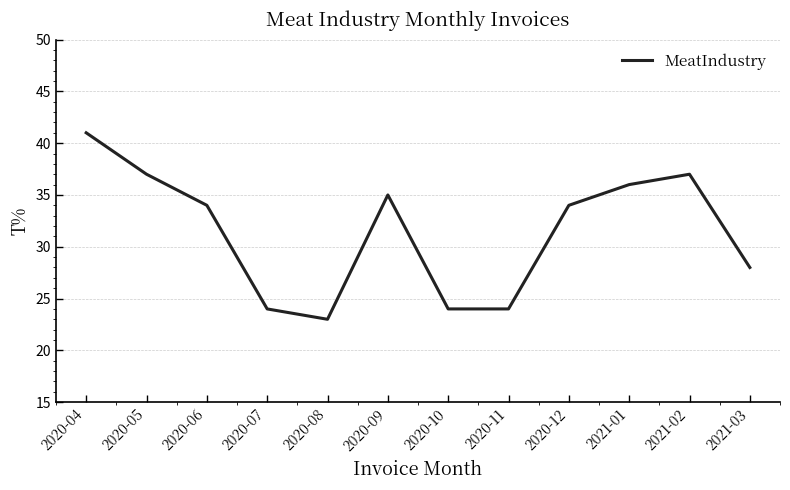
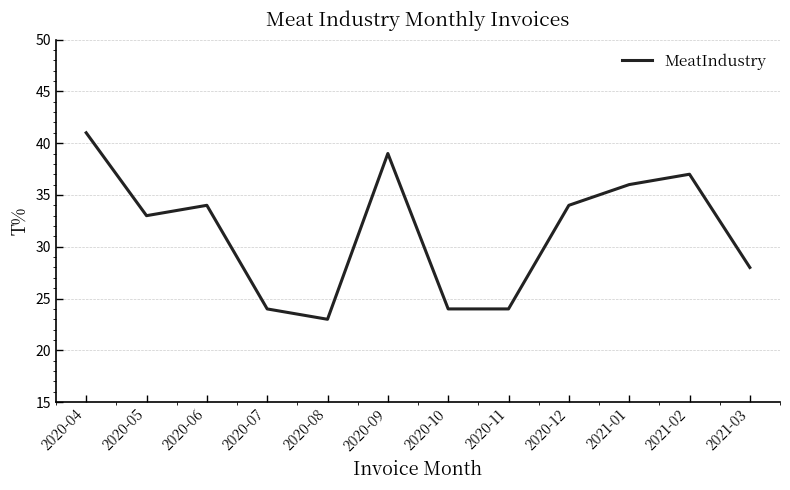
2020-05: 37 -> 33
2020-09: 35 -> 39
